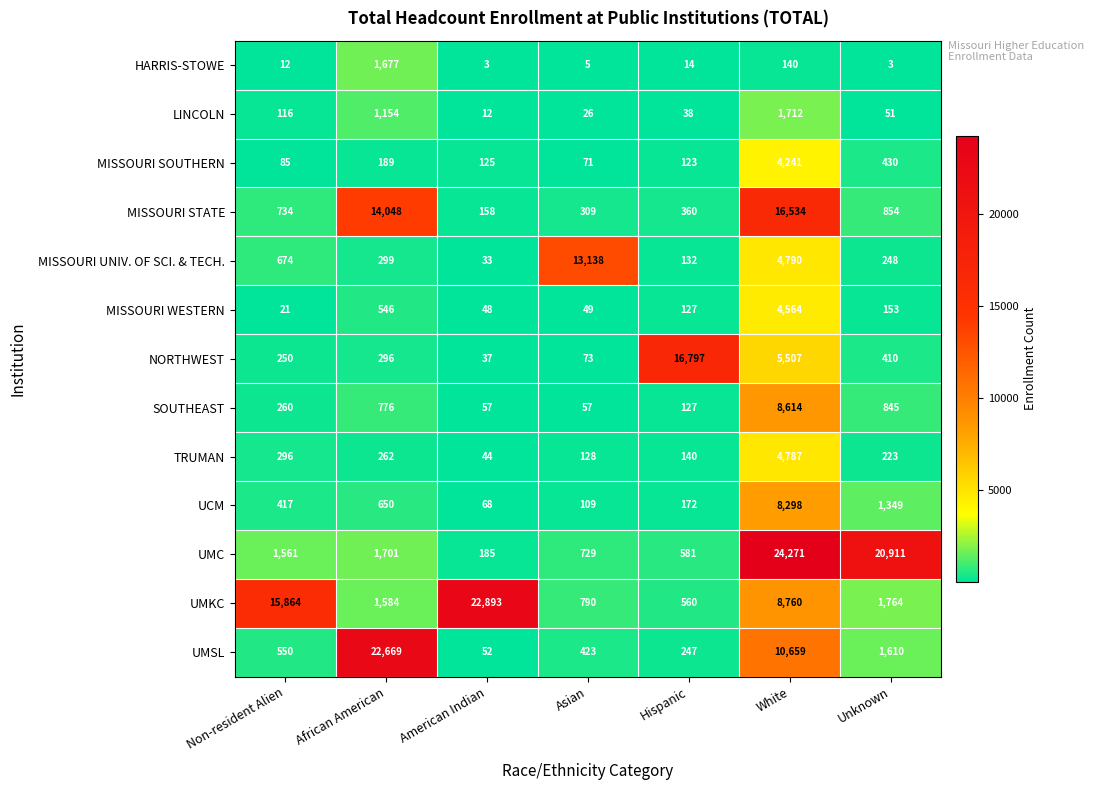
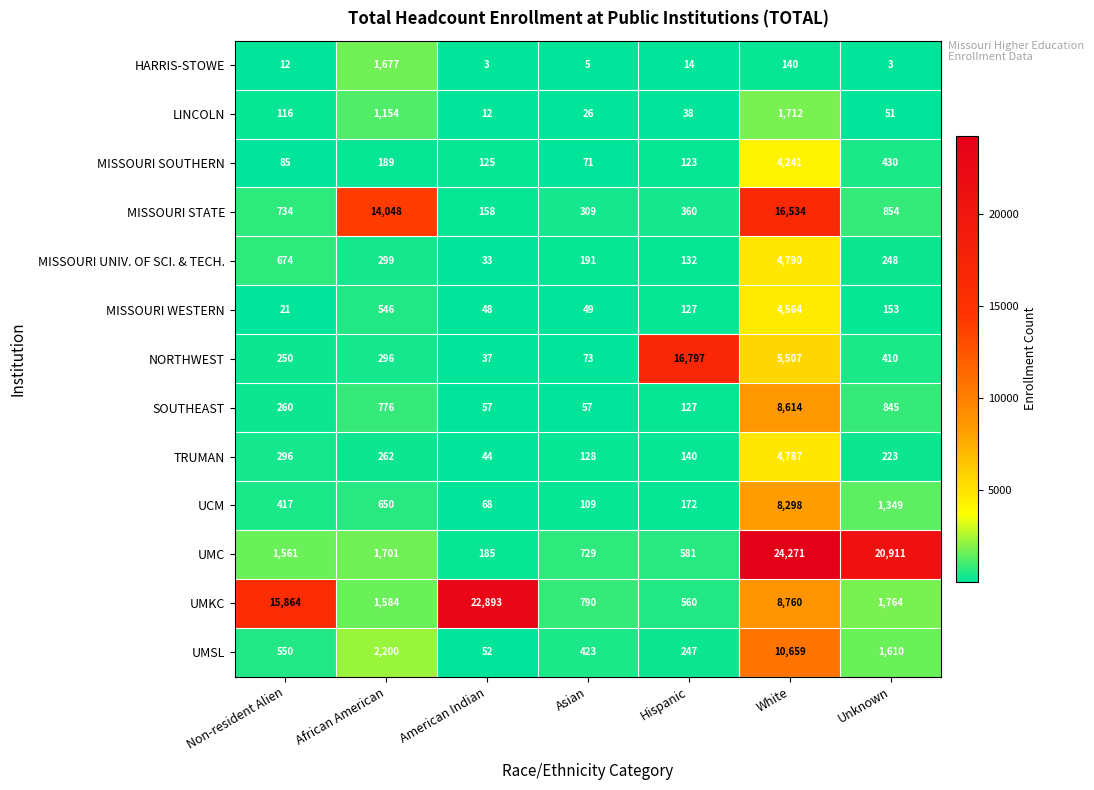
MISSOURI UNIV. OF SCI. & TECH., Asian: 13,138 -> 191
UMSL, African American: 22,669 -> 2,200
